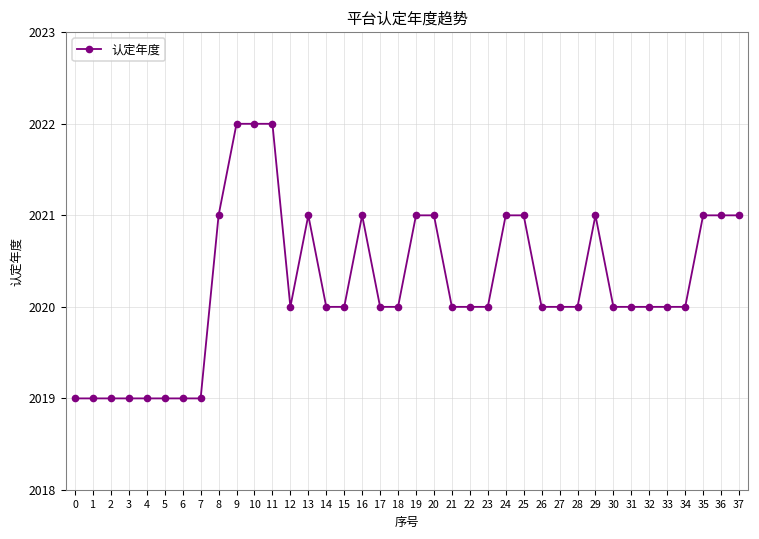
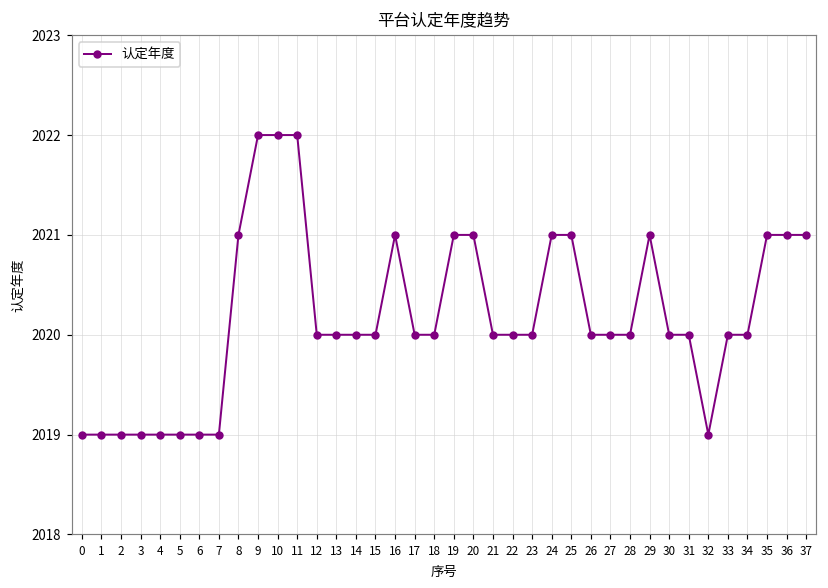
13: 2021 -> 2020
32: 2020 -> 2019
